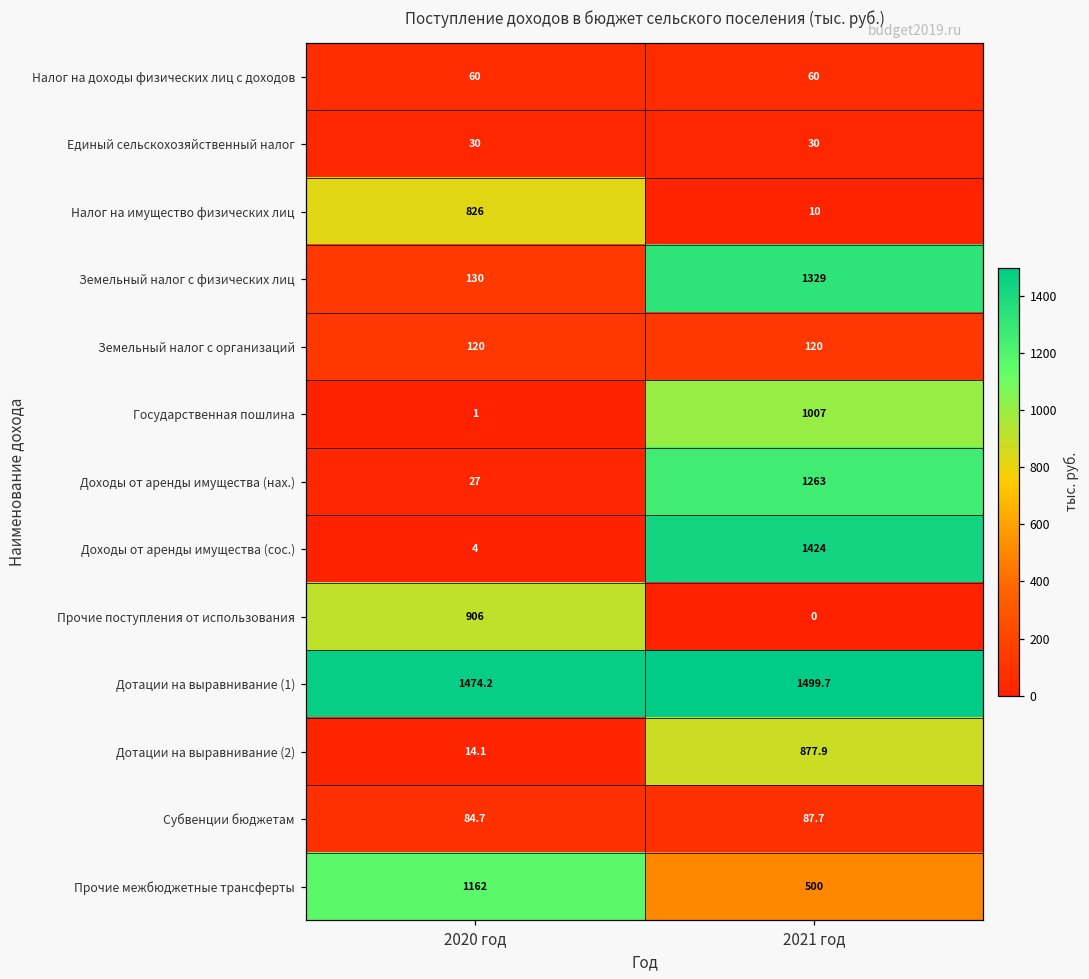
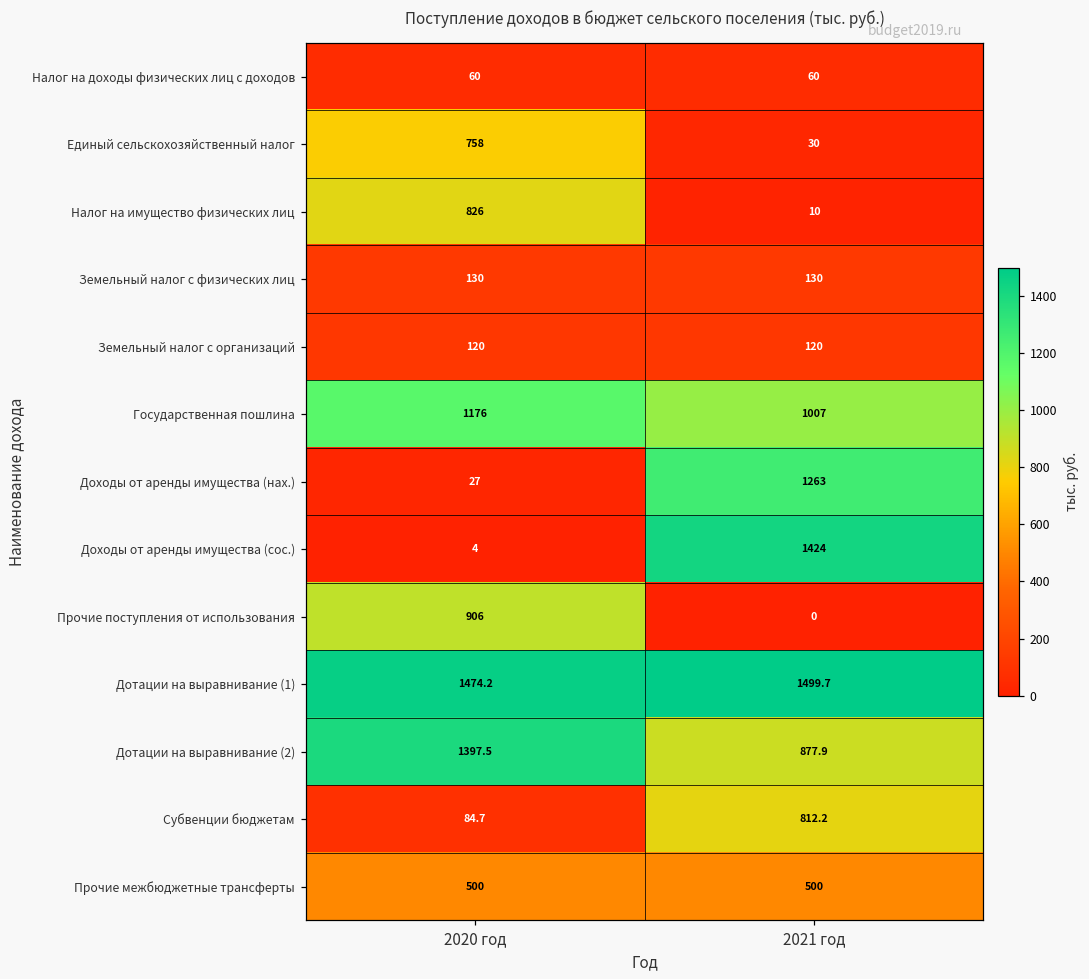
Единый сельскохозяйственный налог, 2020 год: 30 -> 758
Земельный налог с физических лиц, 2021 год: 1329 -> 130
Государственная пошлина, 2020 год: 1 -> 1176
Дотации на выравнивание (2), 2020 год: 14.1 -> 1397.5
Субвенции бюджетам, 2021 год: 87.7 -> 812.2
Прочие межбюджетные трансферты, 2020 год: 1162 -> 500
